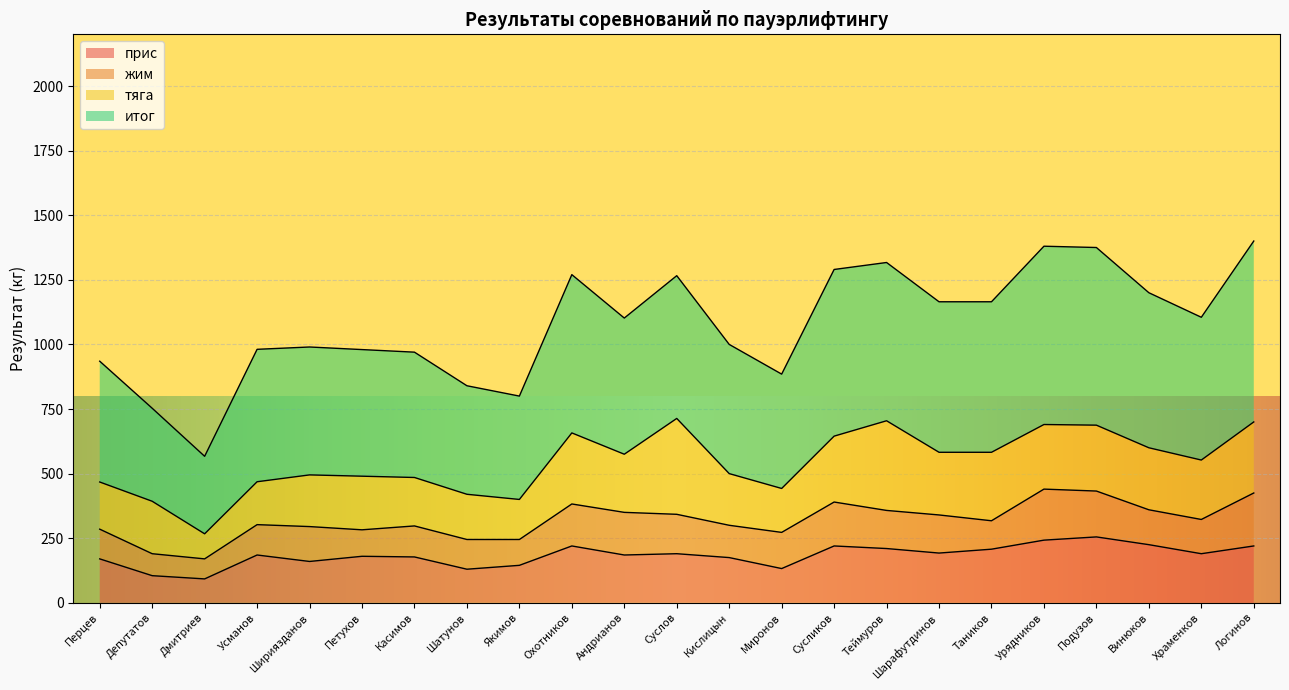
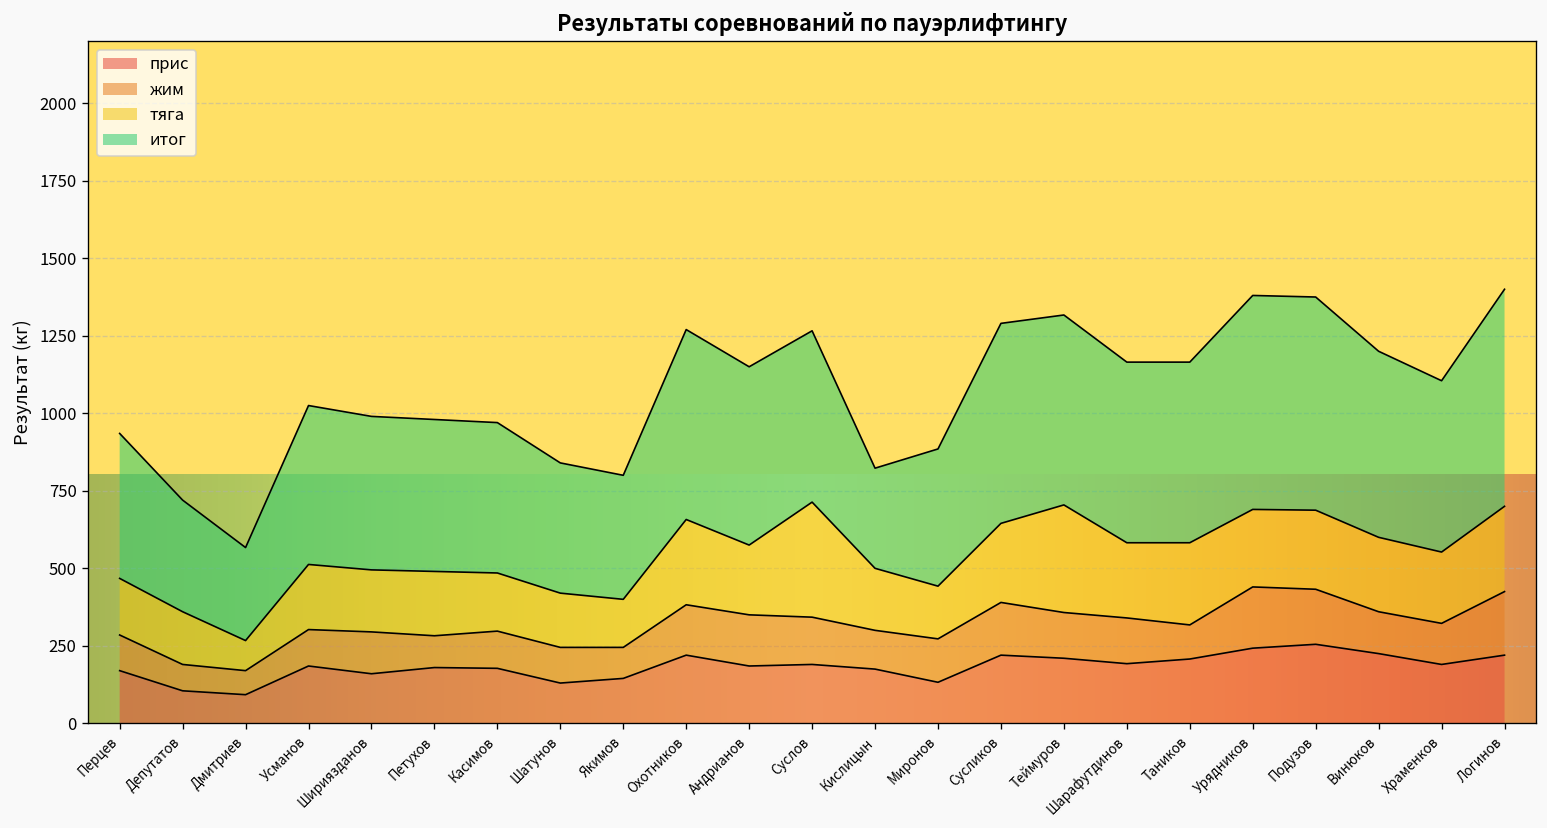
тяга, Депутатов: 200 -> 170
тяга, Усманов: 170 -> 210
итог, Андрианов: 530 -> 580
итог, Кислицын: 500 -> 320
